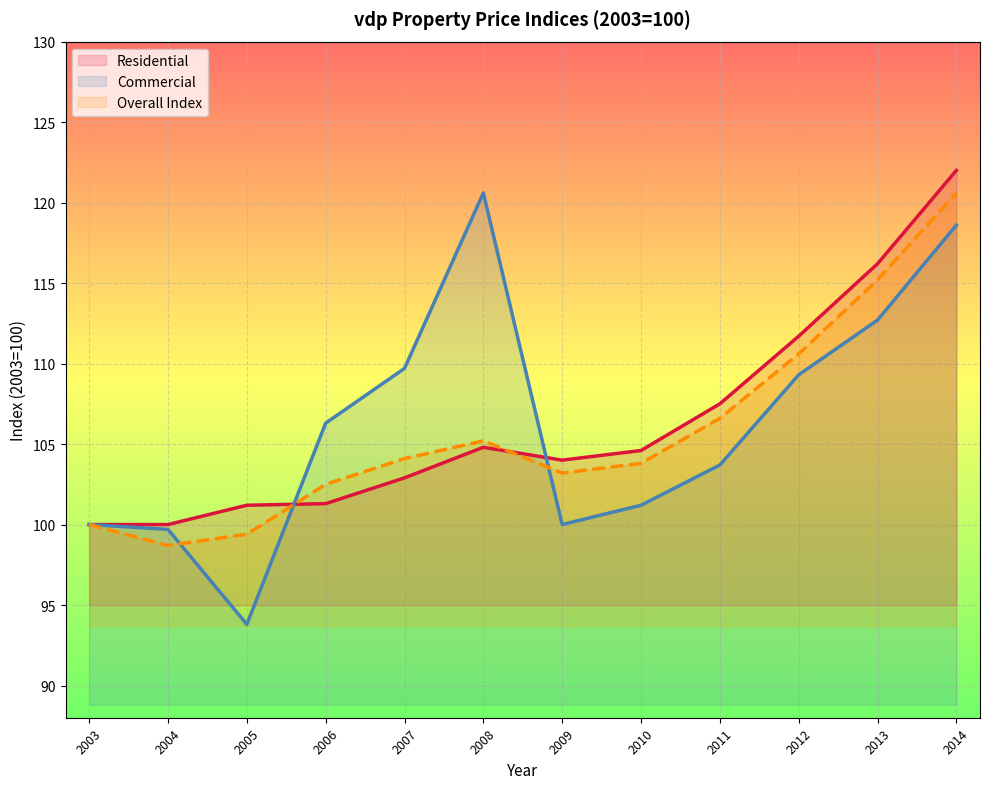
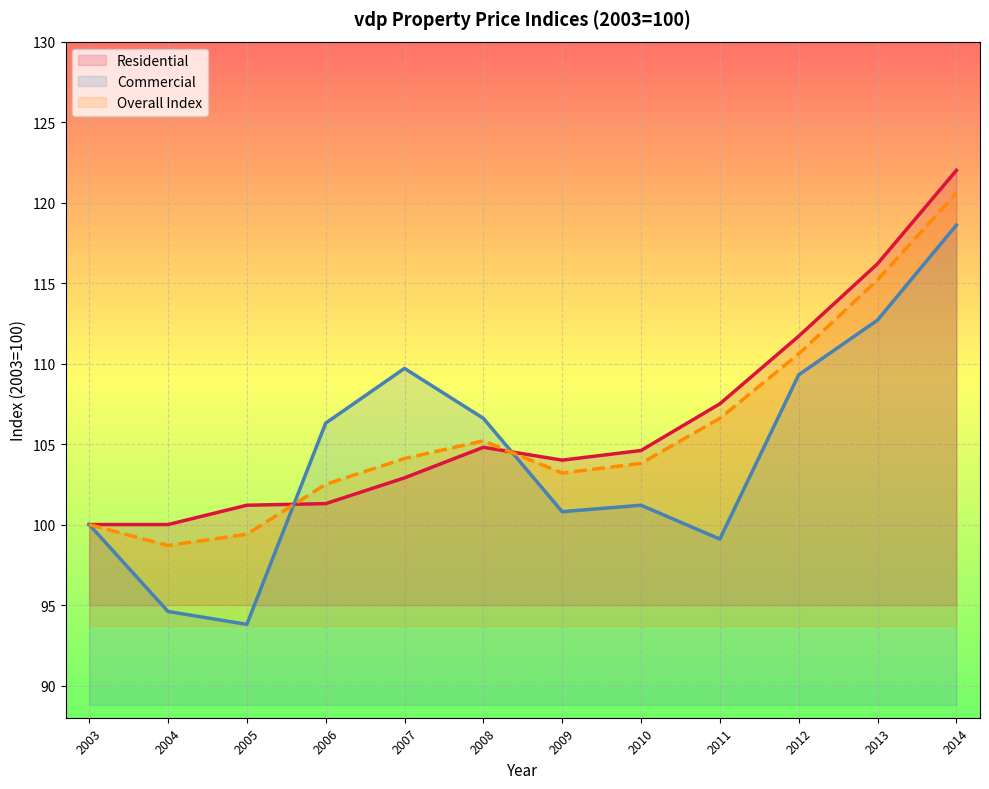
Commercial, 2004: 99.7 -> 94.6
Commercial, 2008: 120.6 -> 106.6
Commercial, 2009: 100.0 -> 100.8
Commercial, 2011: 103.7 -> 99.1
